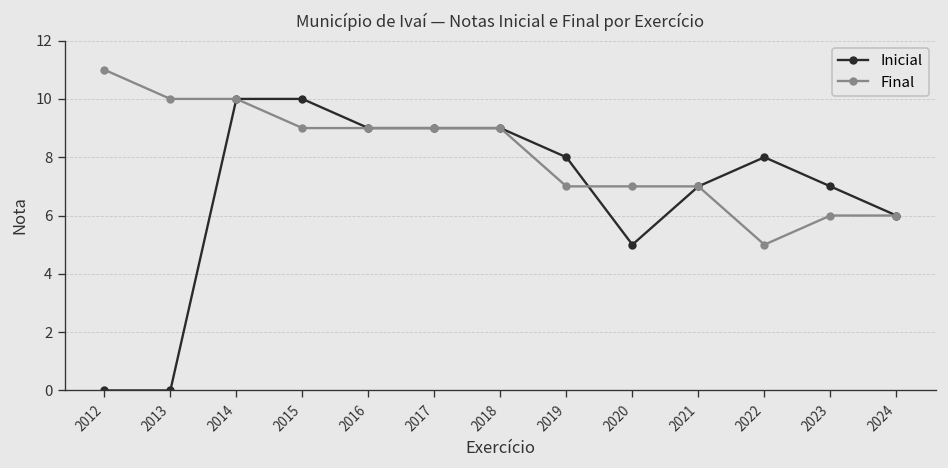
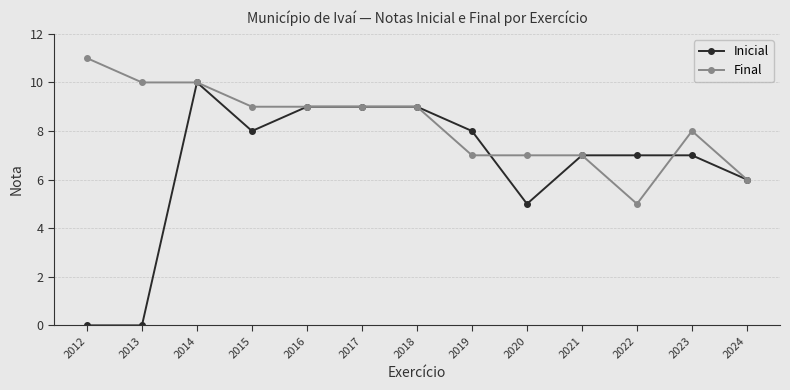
Inicial, 2015: 10 -> 8
Inicial, 2022: 8 -> 7
Final, 2023: 6 -> 8
